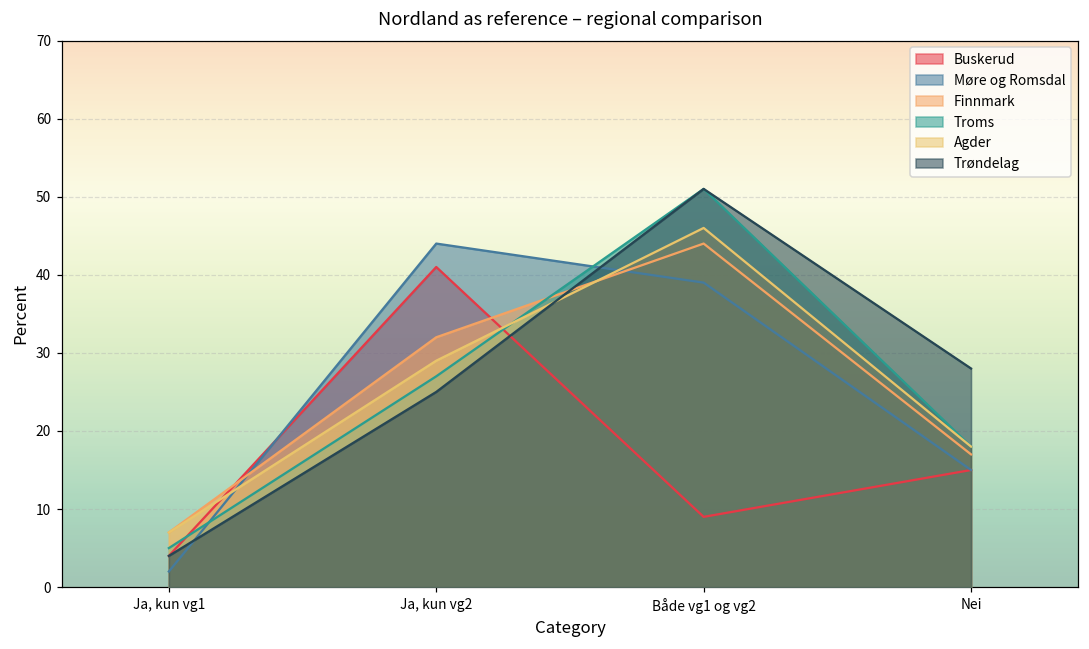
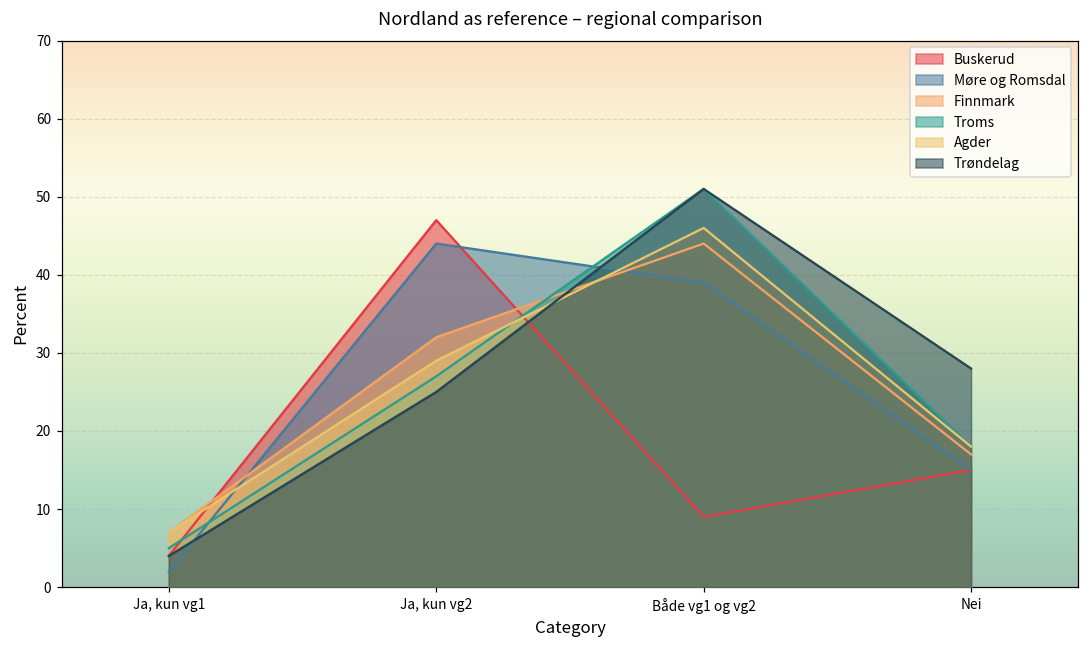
Buskerud, Ja, kun vg2: 41 -> 47
